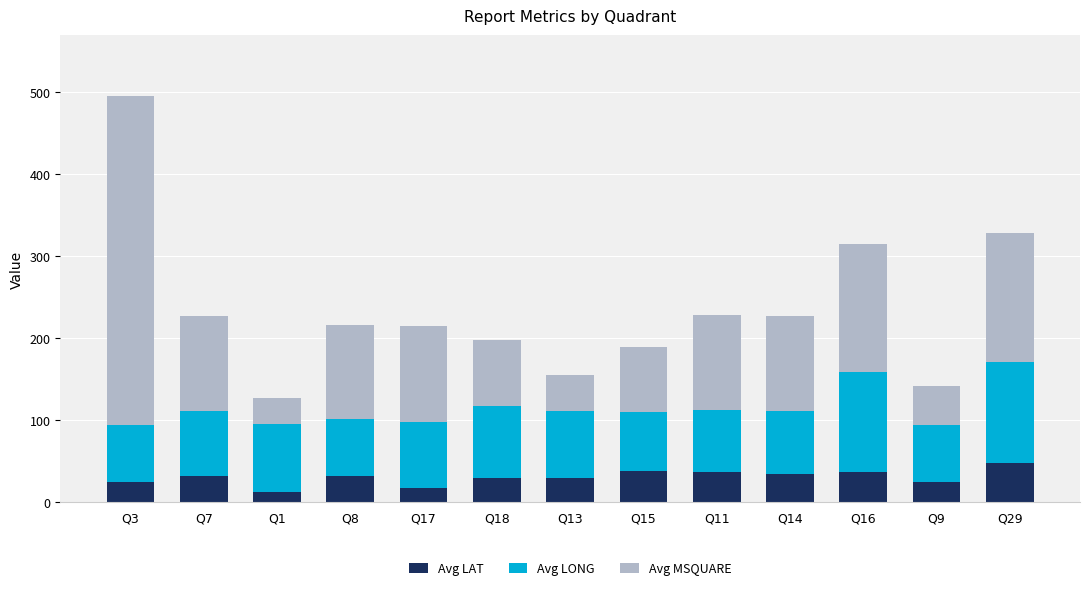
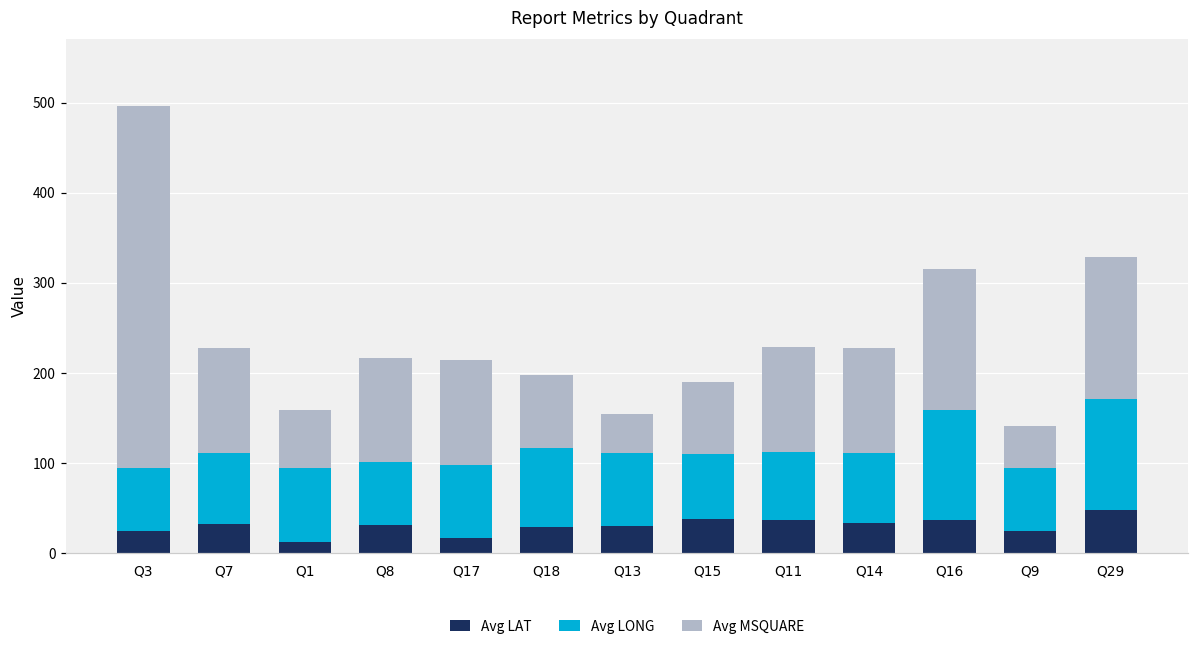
Avg MSQUARE, Q1: 30 -> 60
